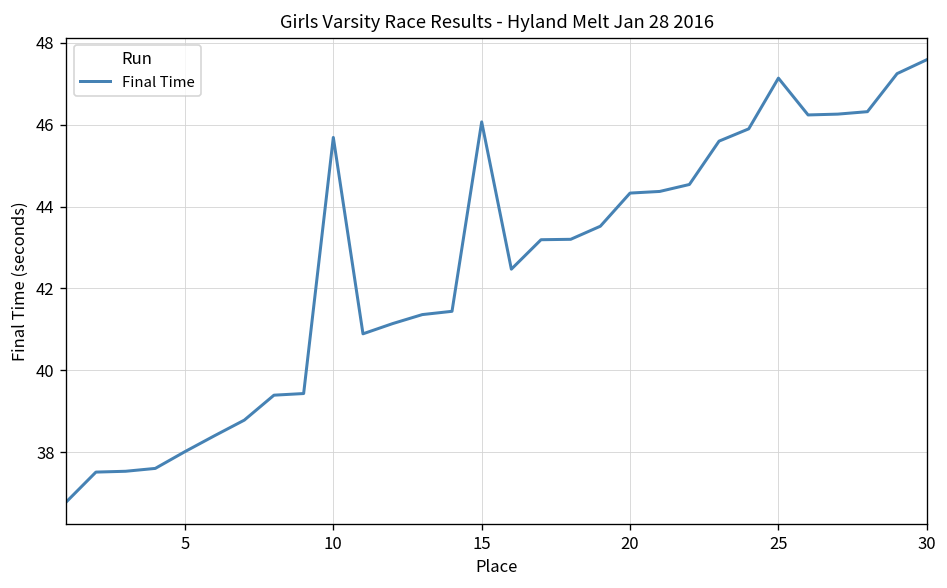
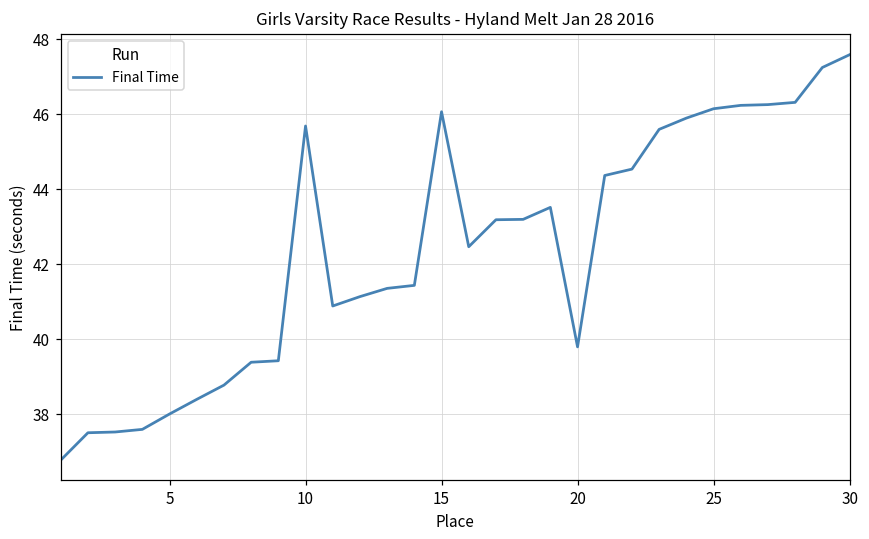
20: 44.3 -> 39.8
25: 47.1 -> 46.2
